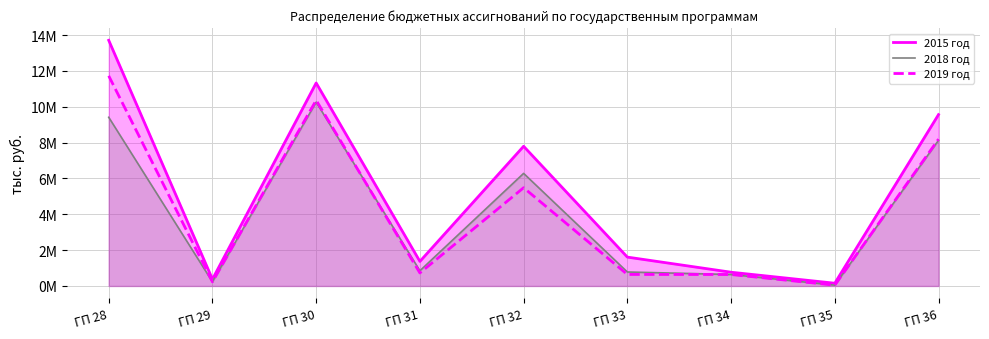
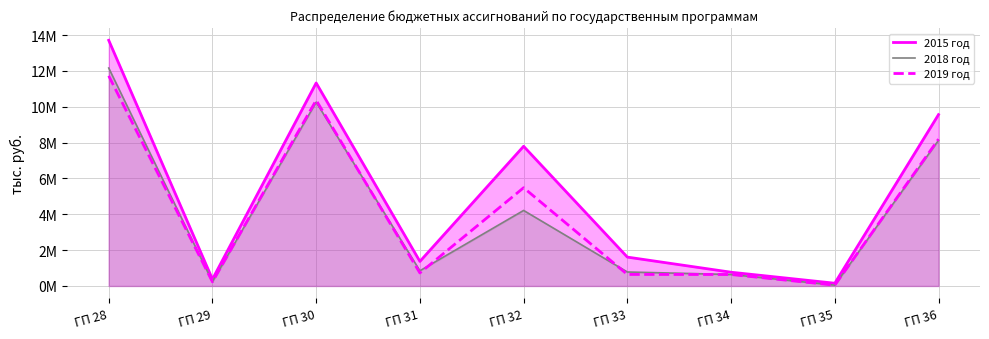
2018 год, ГП 28: 9400000 -> 12200000
2018 год, ГП 32: 6300000 -> 4200000
